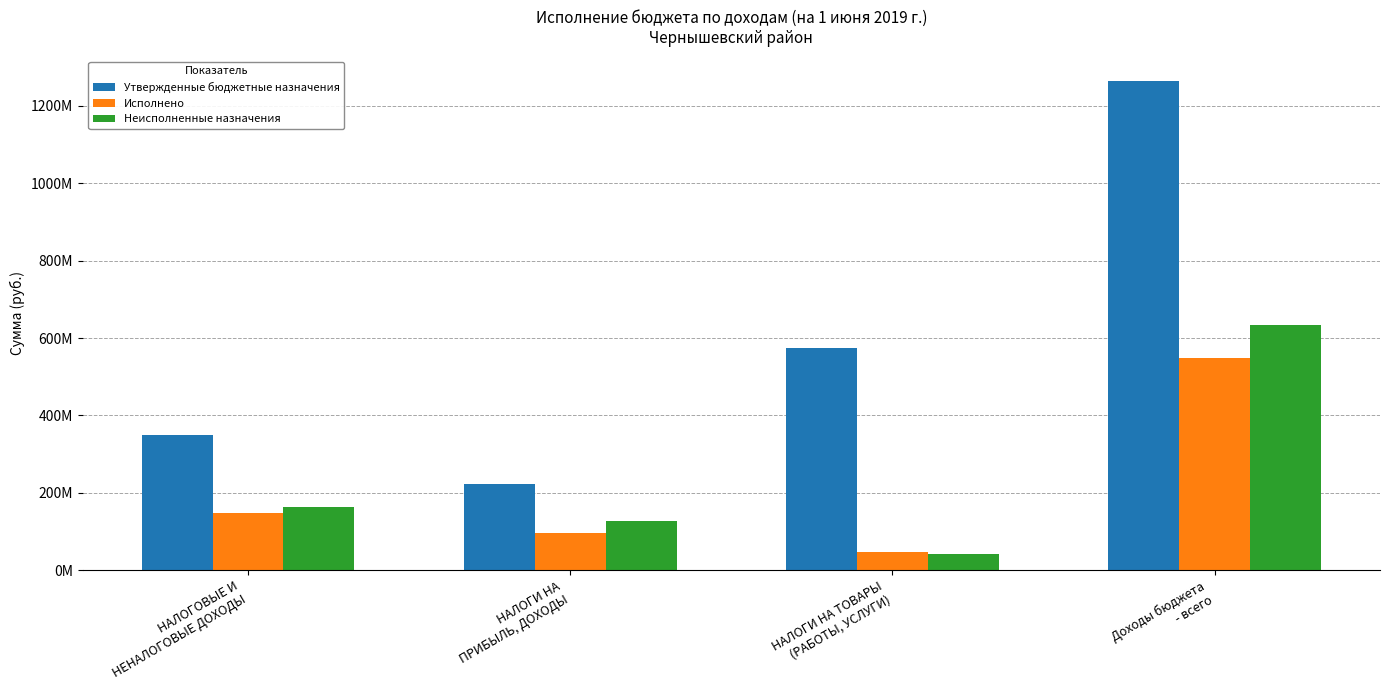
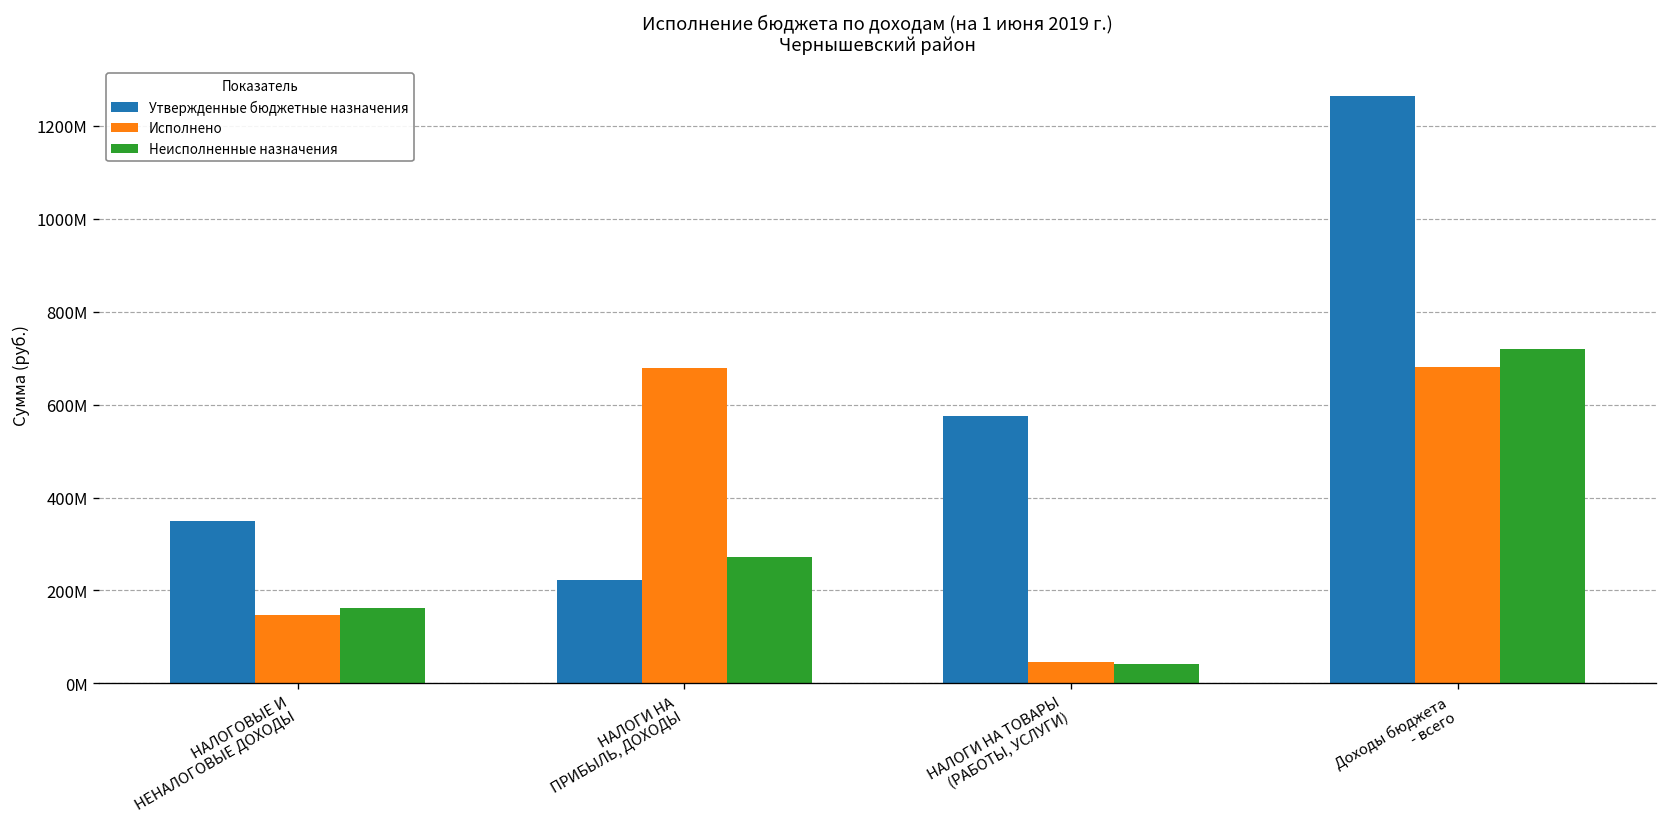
Исполнено, НАЛОГИ НА ПРИБЫЛЬ, ДОХОДЫ: 100000000 -> 680000000
Неисполненные назначения, НАЛОГИ НА ПРИБЫЛЬ, ДОХОДЫ: 130000000 -> 270000000
Исполнено, Доходы бюджета - всего: 550000000 -> 680000000
Неисполненные назначения, Доходы бюджета - всего: 630000000 -> 720000000
